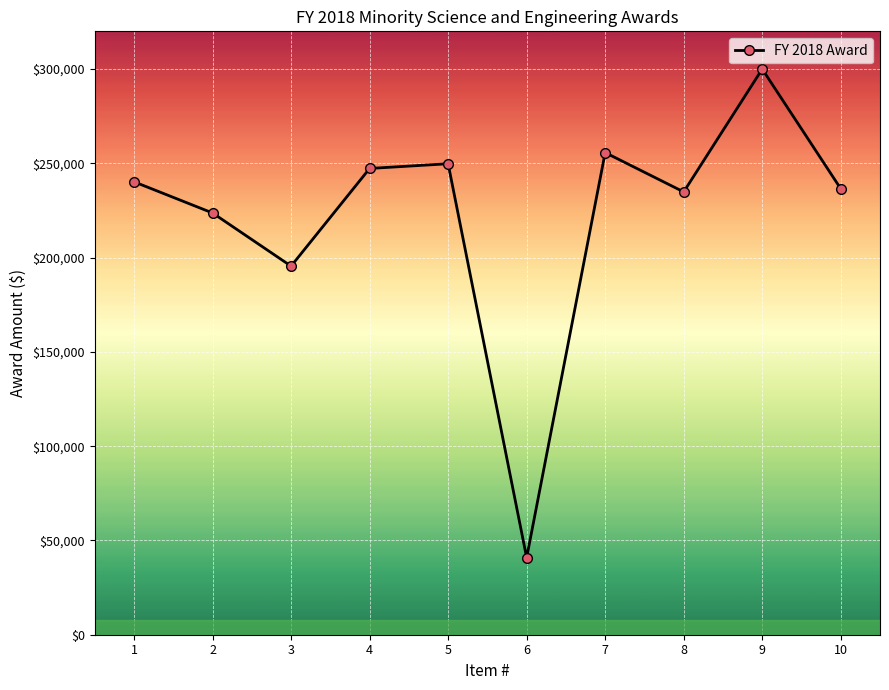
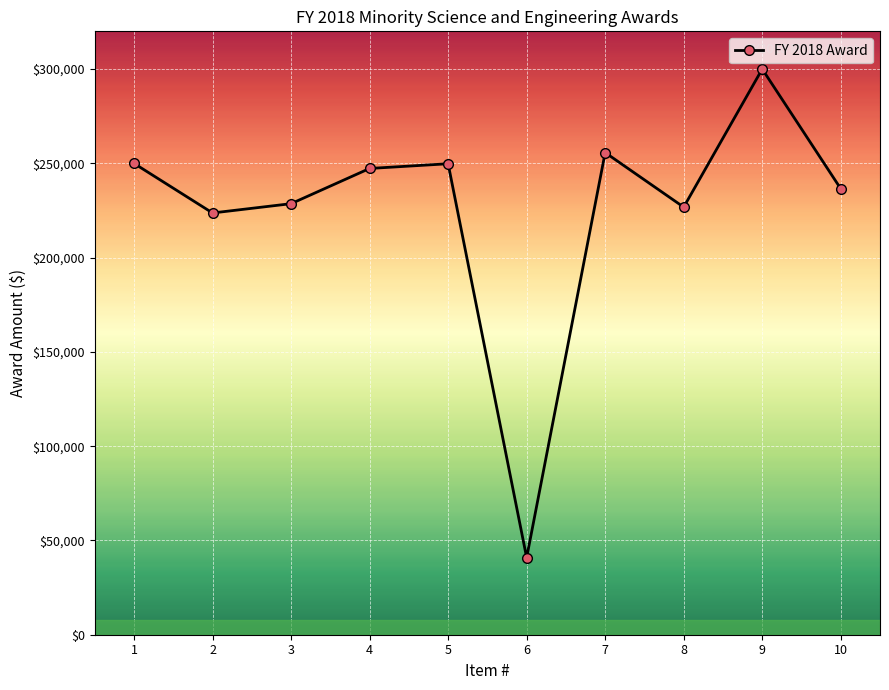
1: $240,000 -> $250,000
3: $195,000 -> $229,000
8: $235,000 -> $227,000
